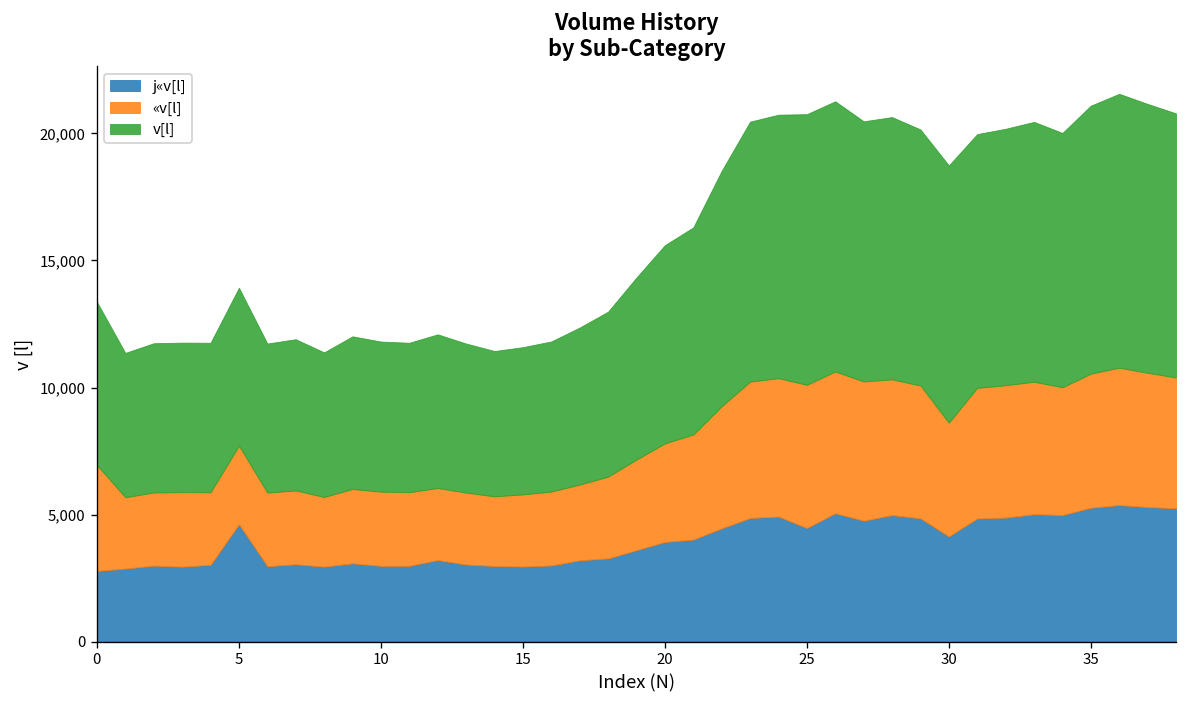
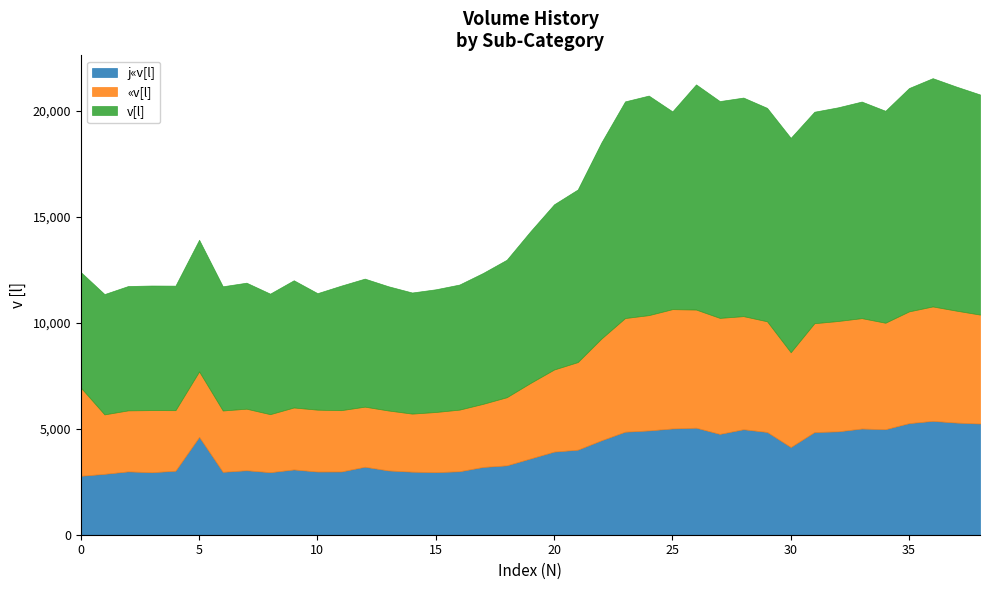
v[l], 0: 6,400 -> 5,500
v[l], 10: 5,900 -> 5,500
j«v[l], 25: 4,500 -> 5,000
v[l], 25: 10,700 -> 9,300
